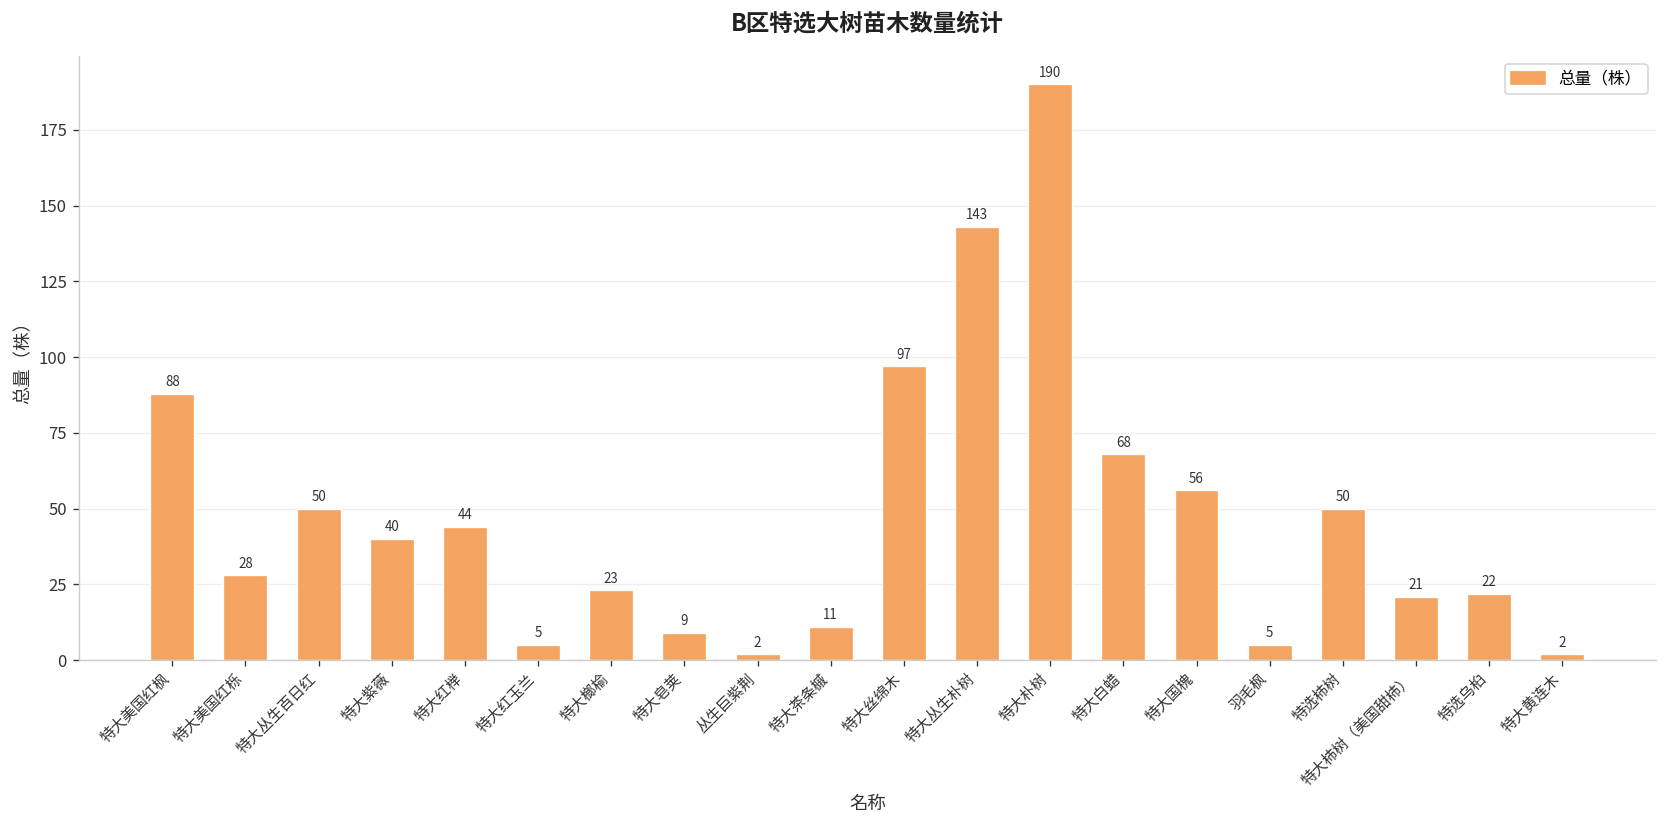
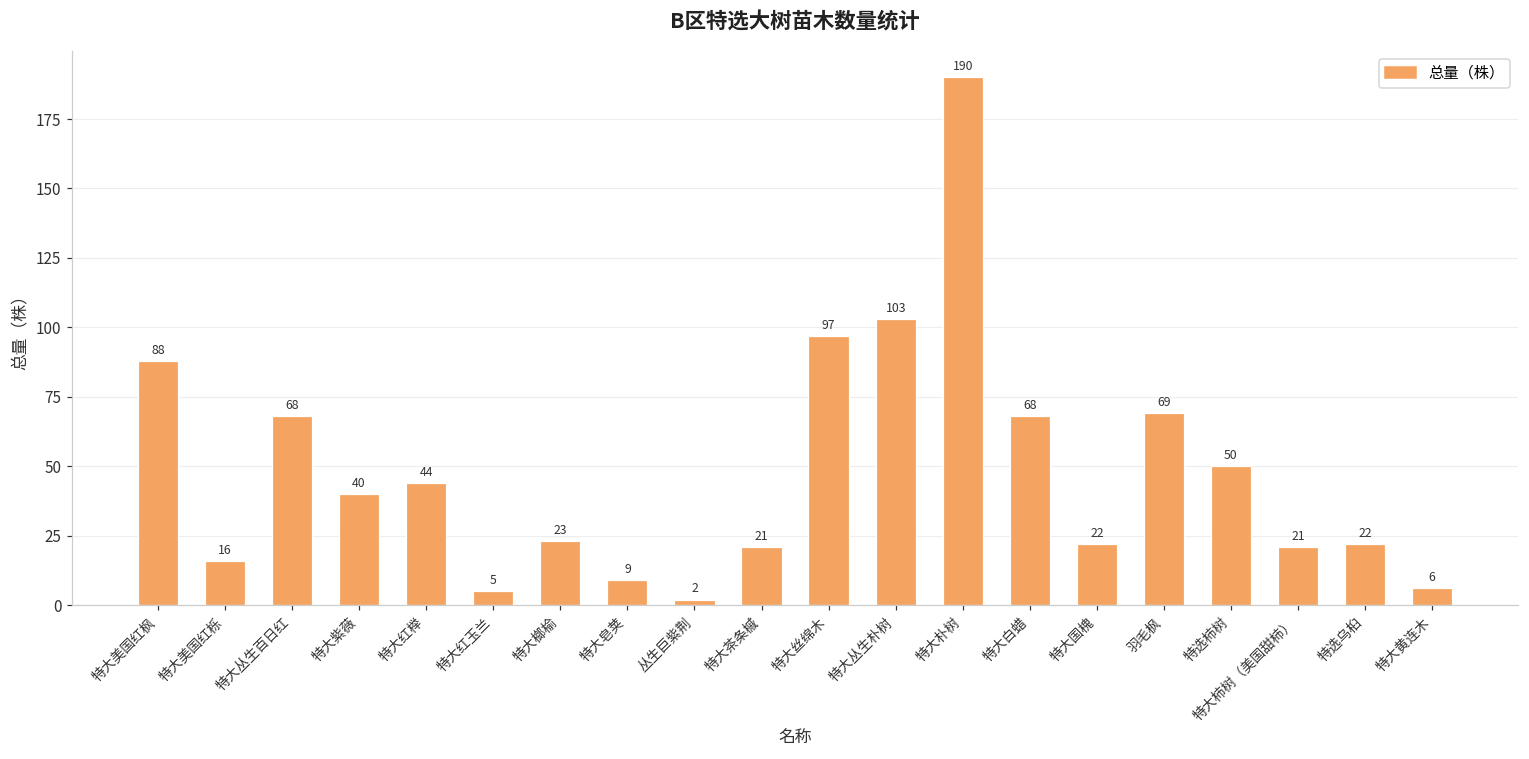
特大美国红栎: 28 -> 16
特大丛生百日红: 50 -> 68
特大茶条槭: 11 -> 21
特大丛生朴树: 143 -> 103
特大国槐: 56 -> 22
羽毛枫: 5 -> 69
特大黄连木: 2 -> 6
